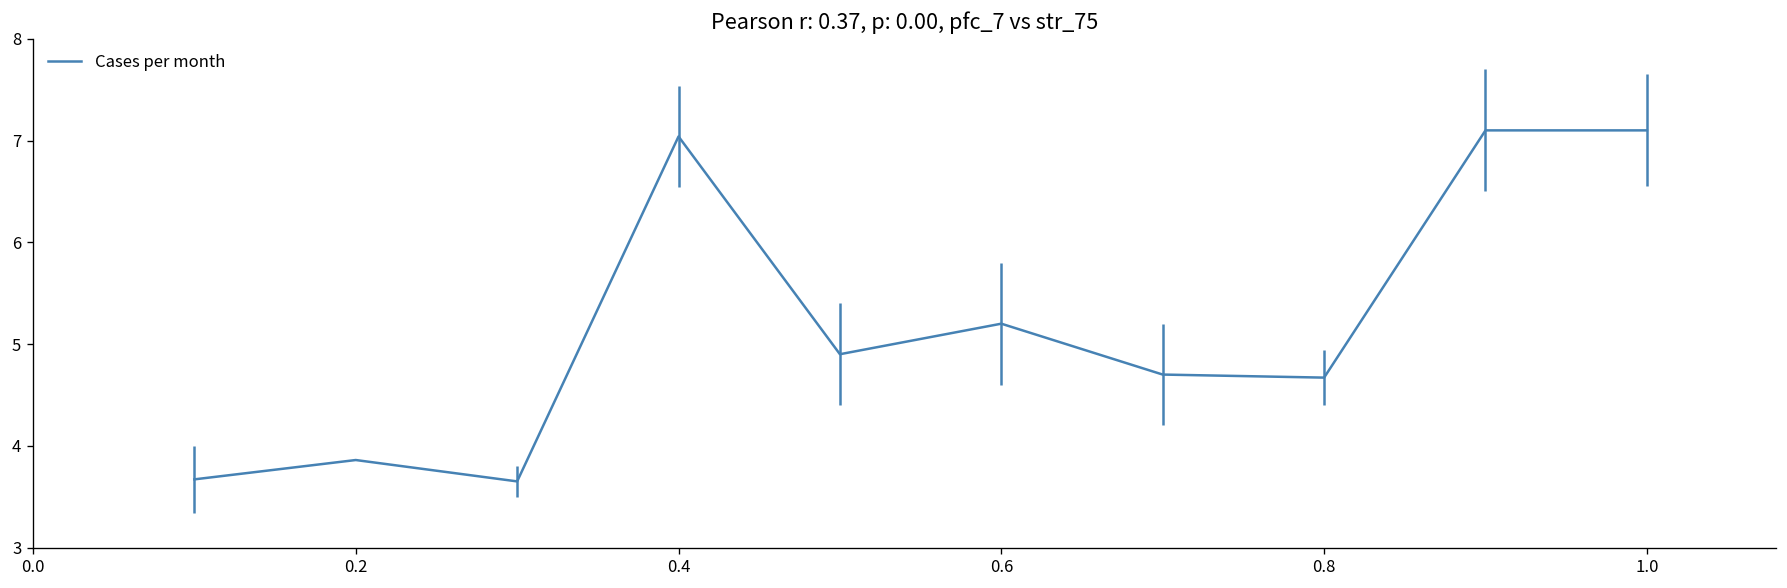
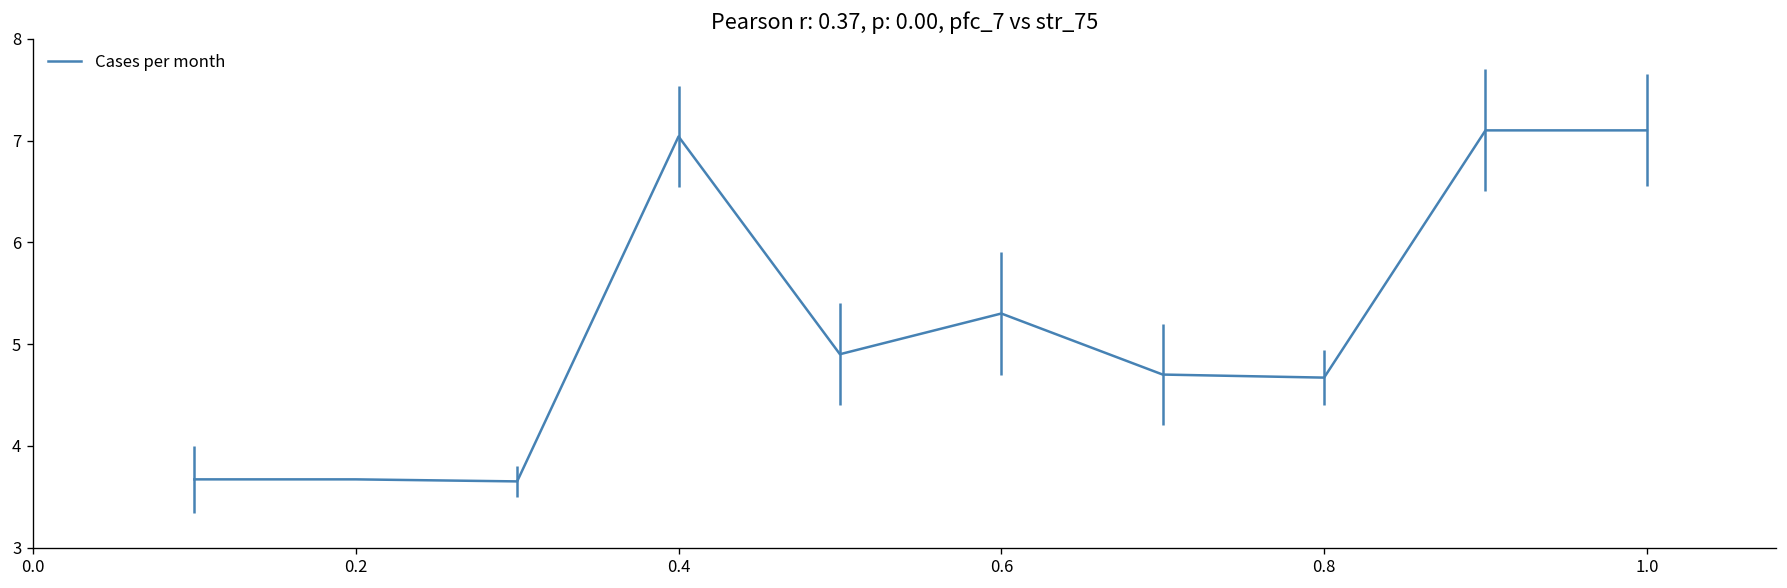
0.2: 3.9 -> 3.7
0.6: 5.2 -> 5.3
